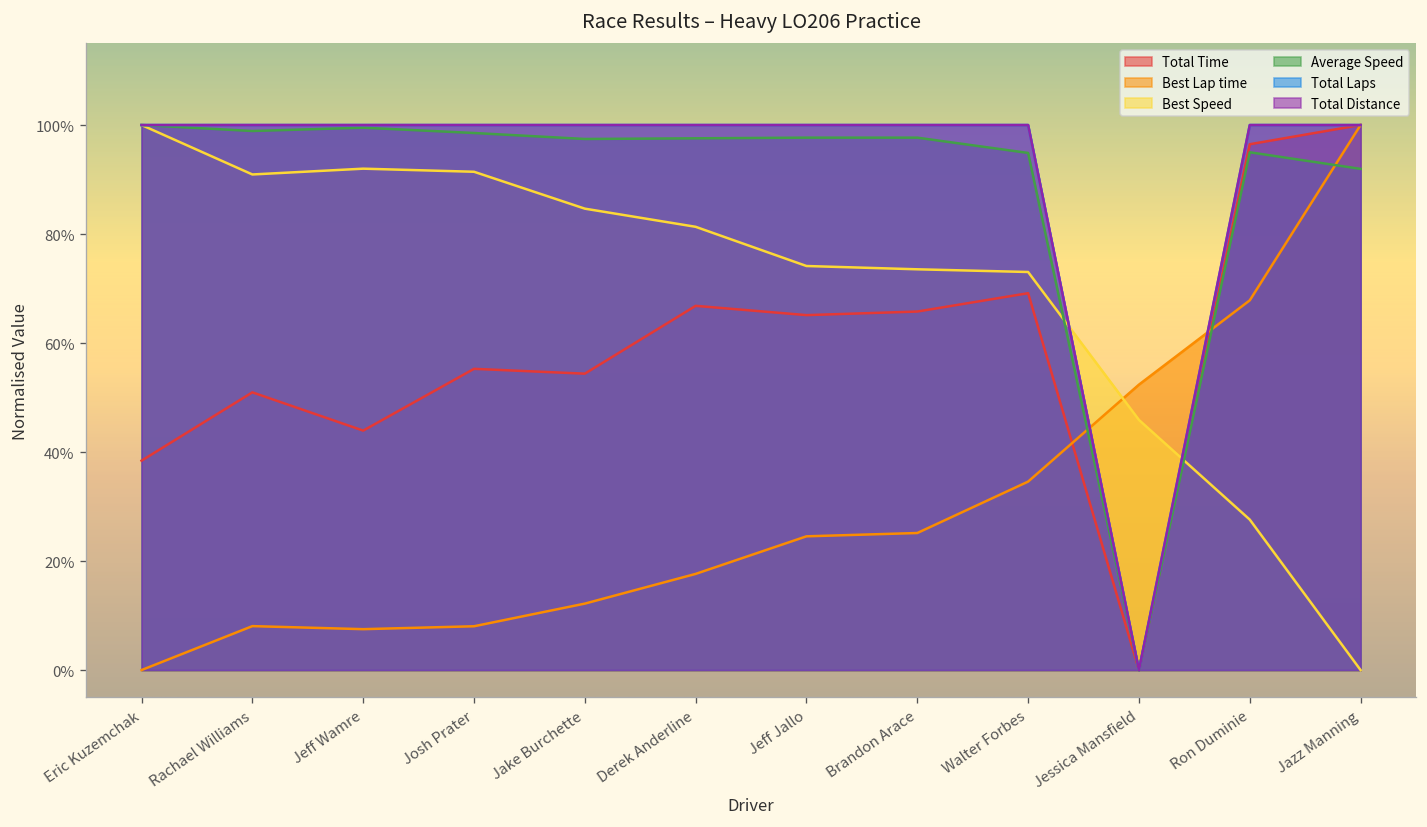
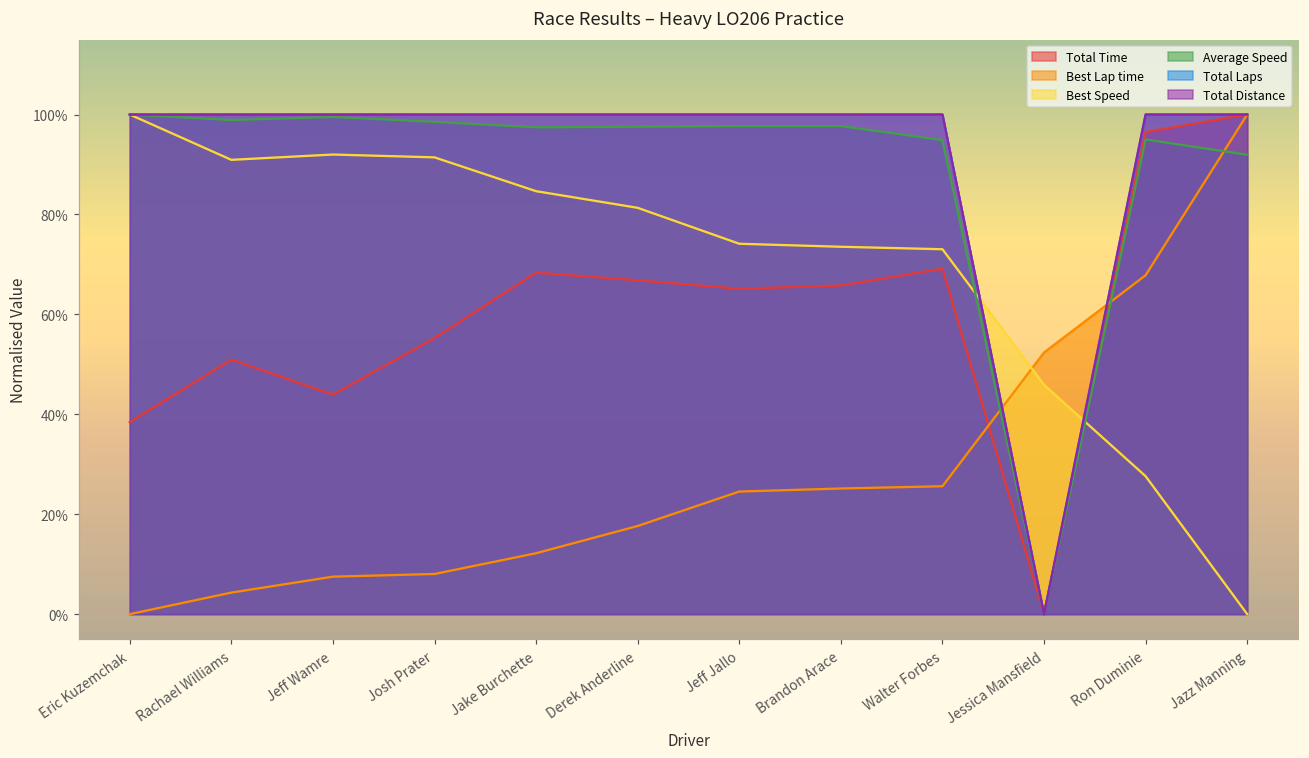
Best Lap time, Rachael Williams: 8% -> 4%
Total Time, Jake Burchette: 54% -> 68%
Best Lap time, Walter Forbes: 35% -> 26%
